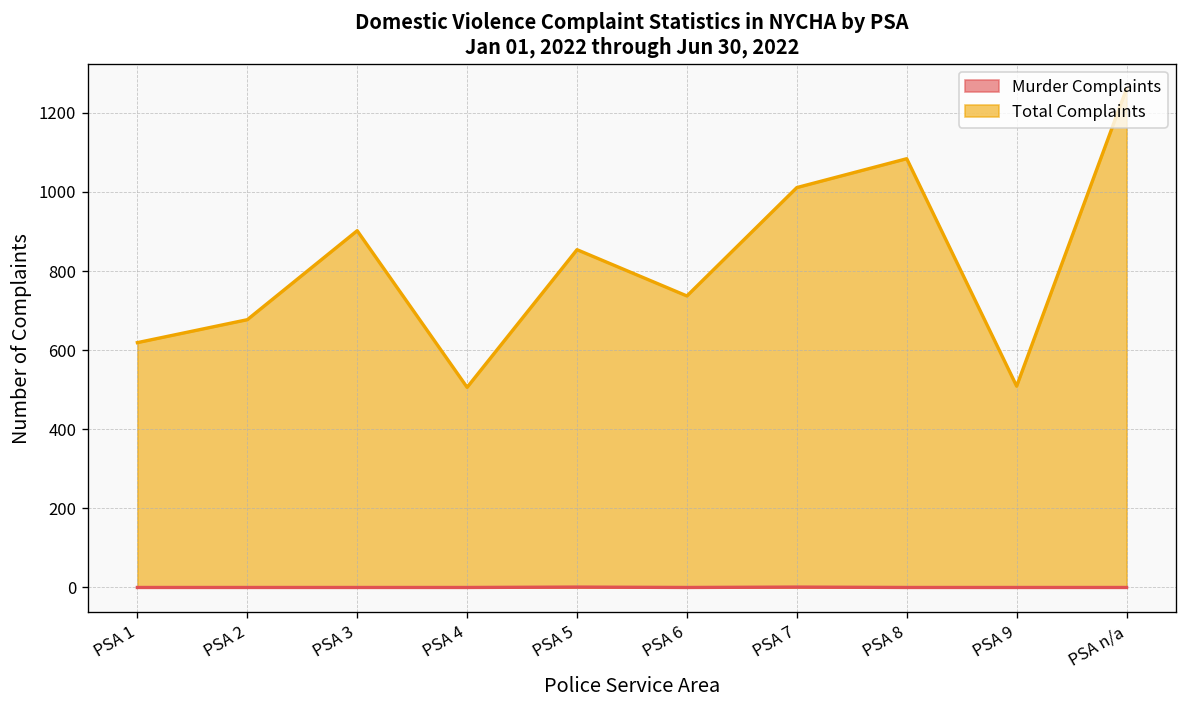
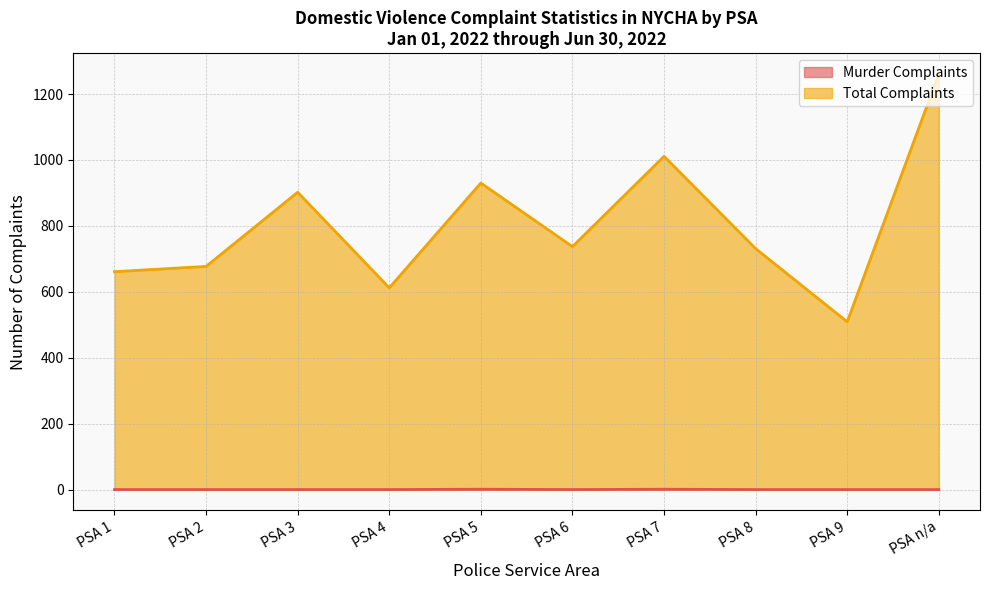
Total Complaints, PSA 1: 620 -> 660
Total Complaints, PSA 4: 510 -> 610
Total Complaints, PSA 5: 850 -> 930
Total Complaints, PSA 8: 1080 -> 730
